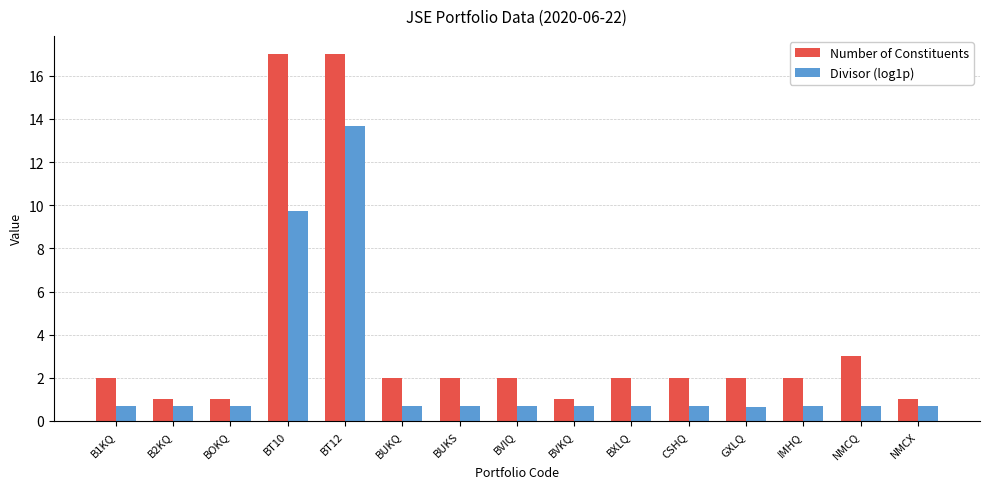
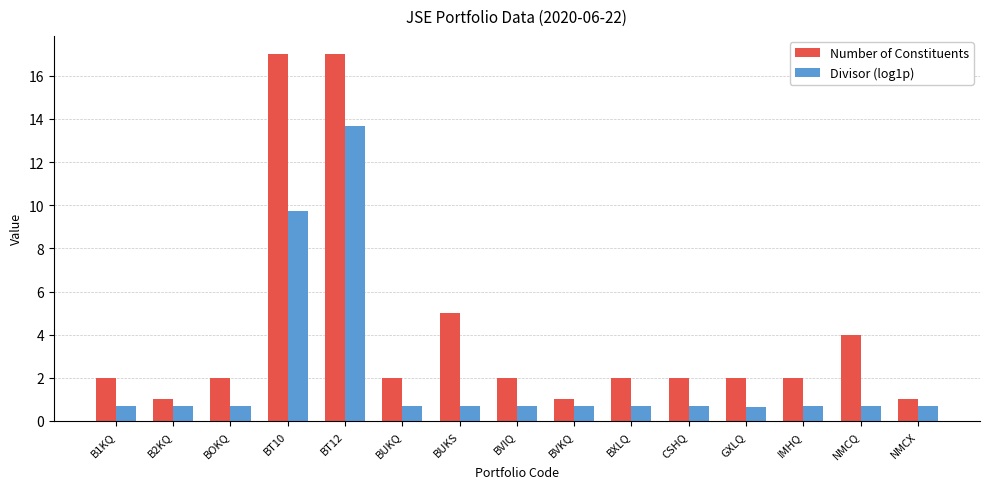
Number of Constituents, BOKQ: 1 -> 2
Number of Constituents, BUKS: 2 -> 5
Number of Constituents, NMCQ: 3 -> 4
